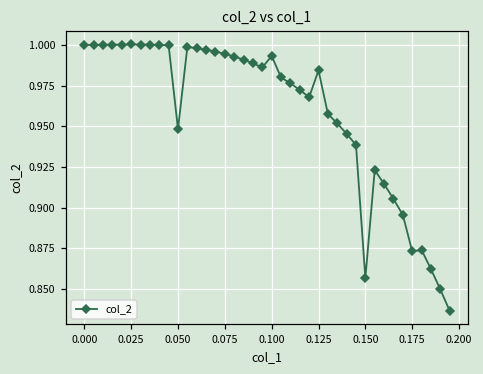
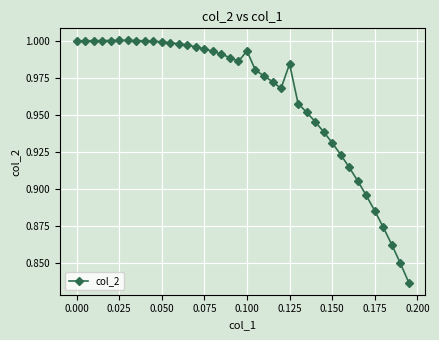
0.050: 0.948 -> 0.999
0.150: 0.857 -> 0.931
0.175: 0.873 -> 0.885
